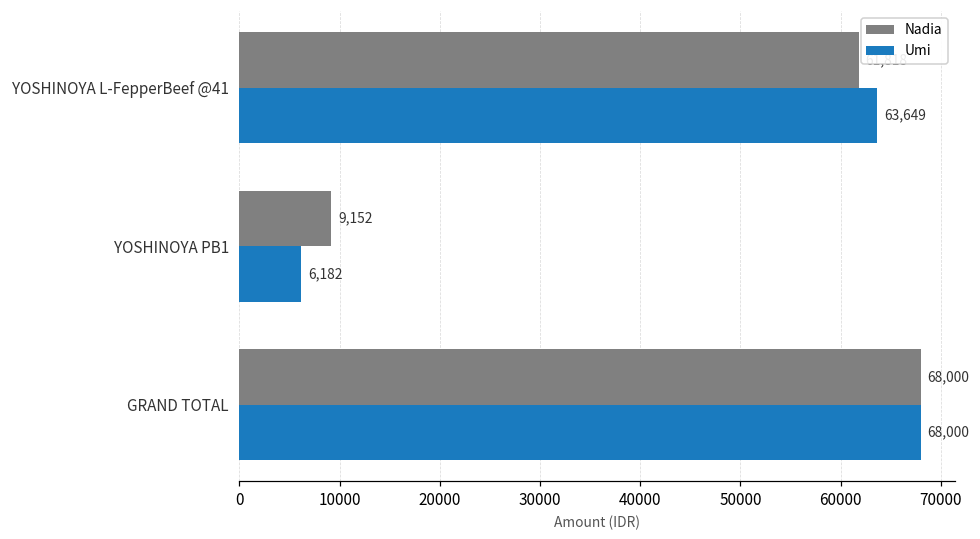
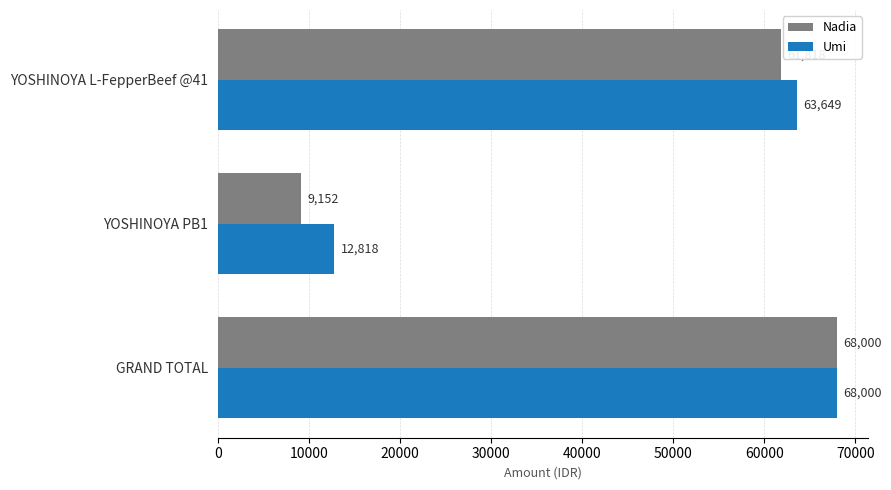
Umi, YOSHINOYA PB1: 6,182 -> 12,818
